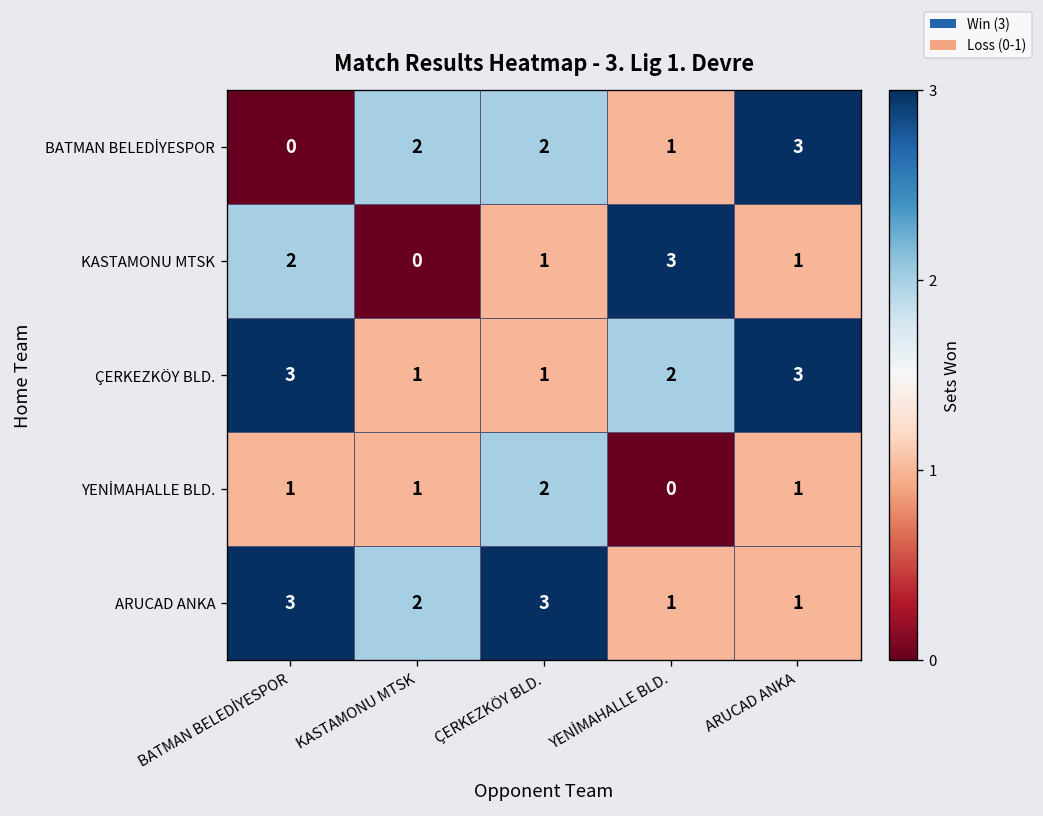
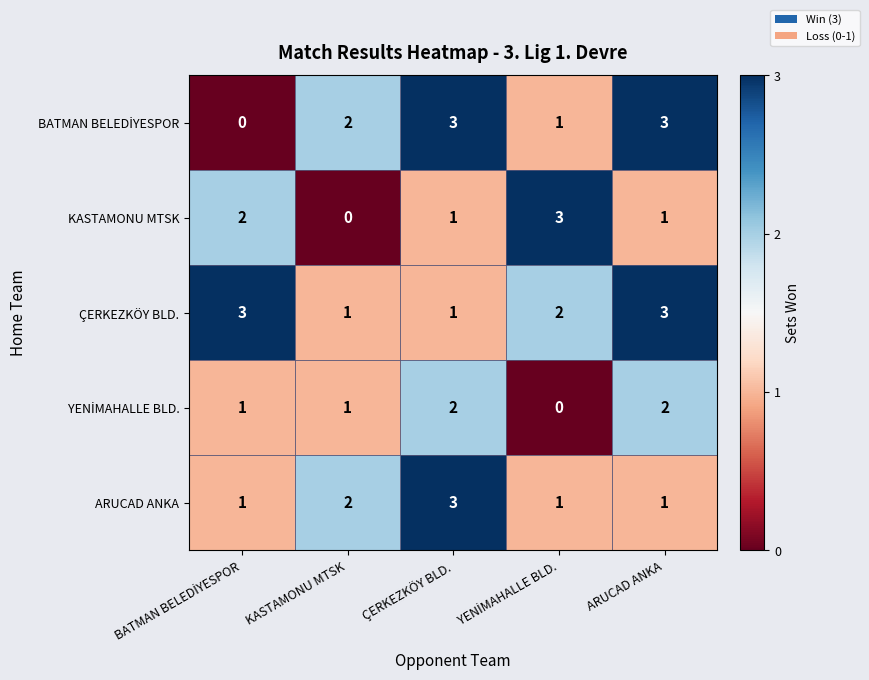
BATMAN BELEDİYESPOR, ÇERKEZKÖY BLD.: 2 -> 3
YENİMAHALLE BLD., ARUCAD ANKA: 1 -> 2
ARUCAD ANKA, BATMAN BELEDİYESPOR: 3 -> 1
